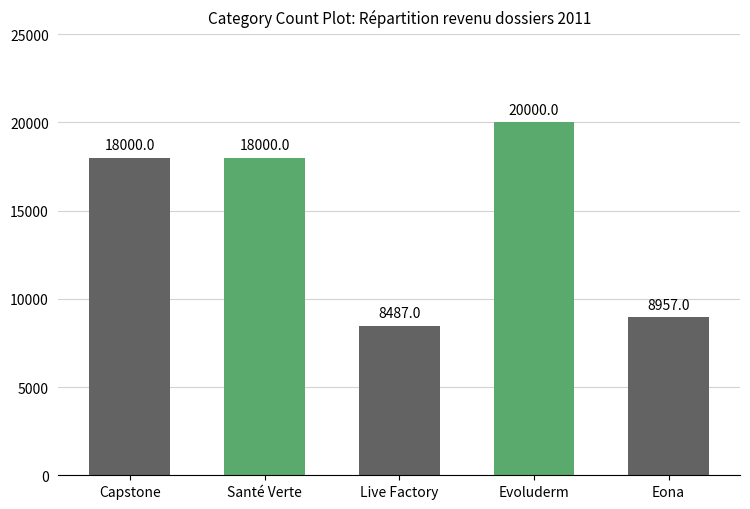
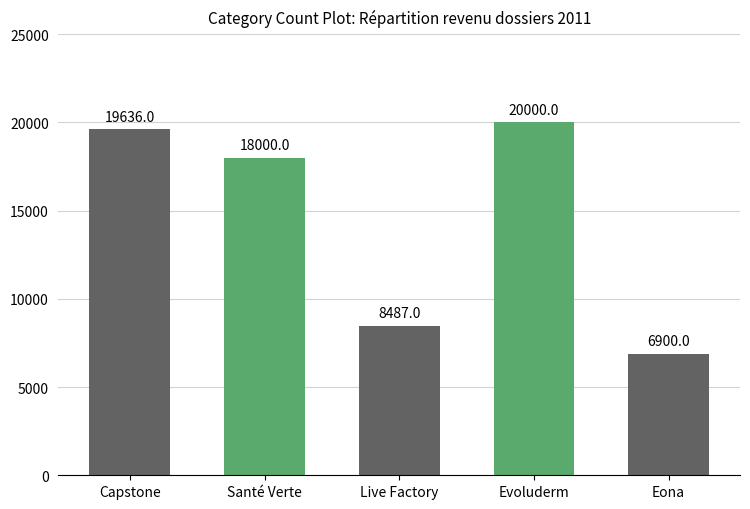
Capstone: 18000.0 -> 19636.0
Eona: 8957.0 -> 6900.0
